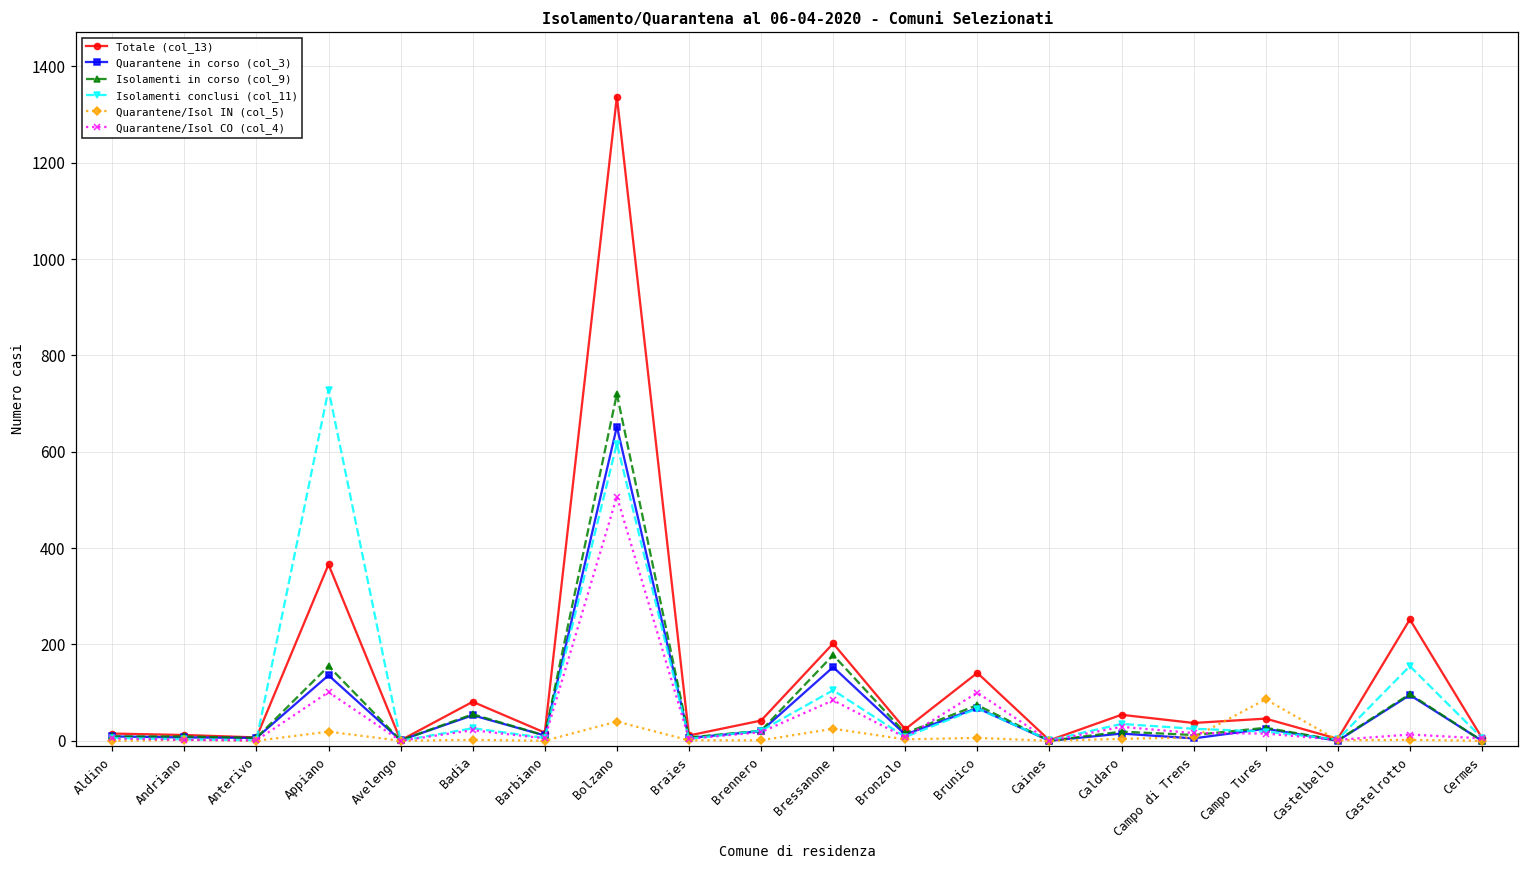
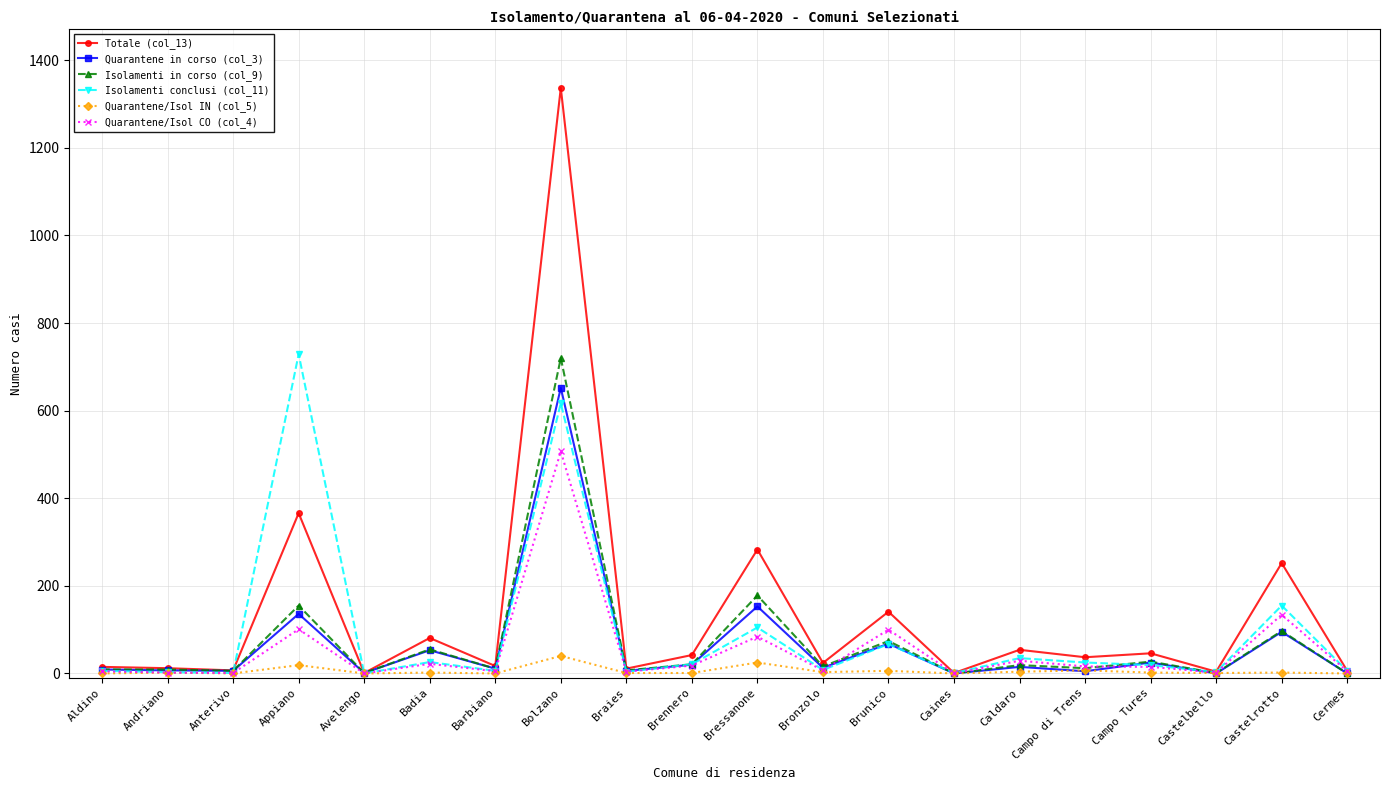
Totale (col_13), Bressanone: 200 -> 280
Quarantene/Isol IN (col_5), Campo Tures: 90 -> 0
Quarantene/Isol CO (col_4), Castelrotto: 10 -> 130
